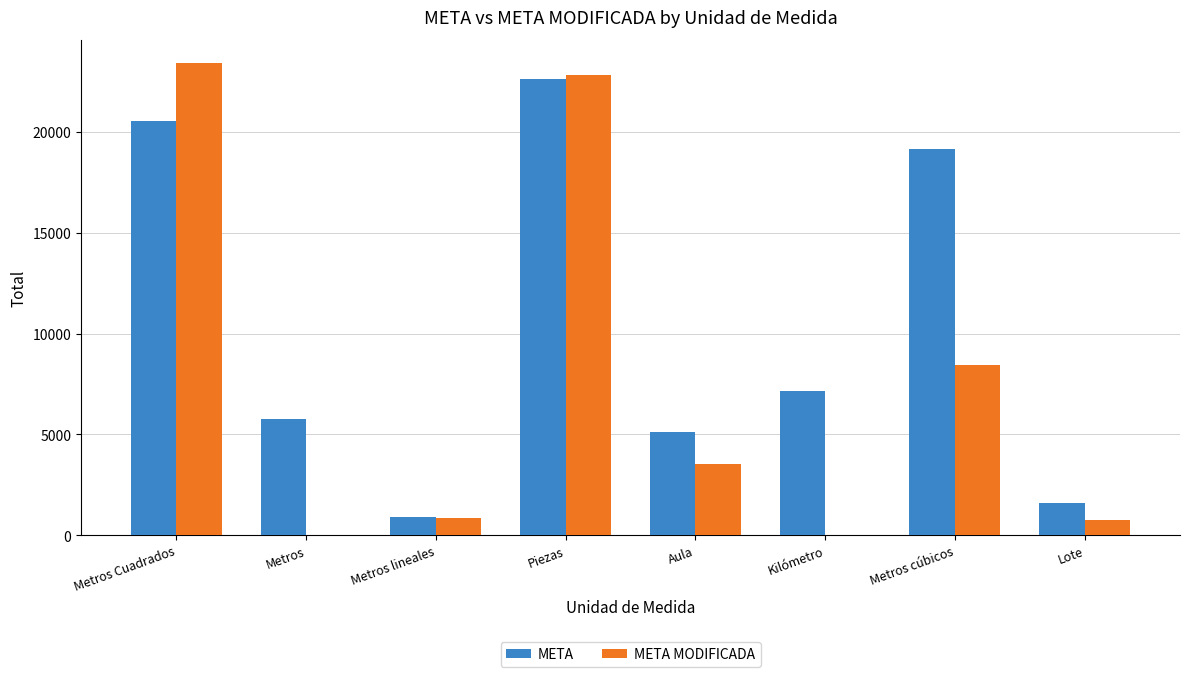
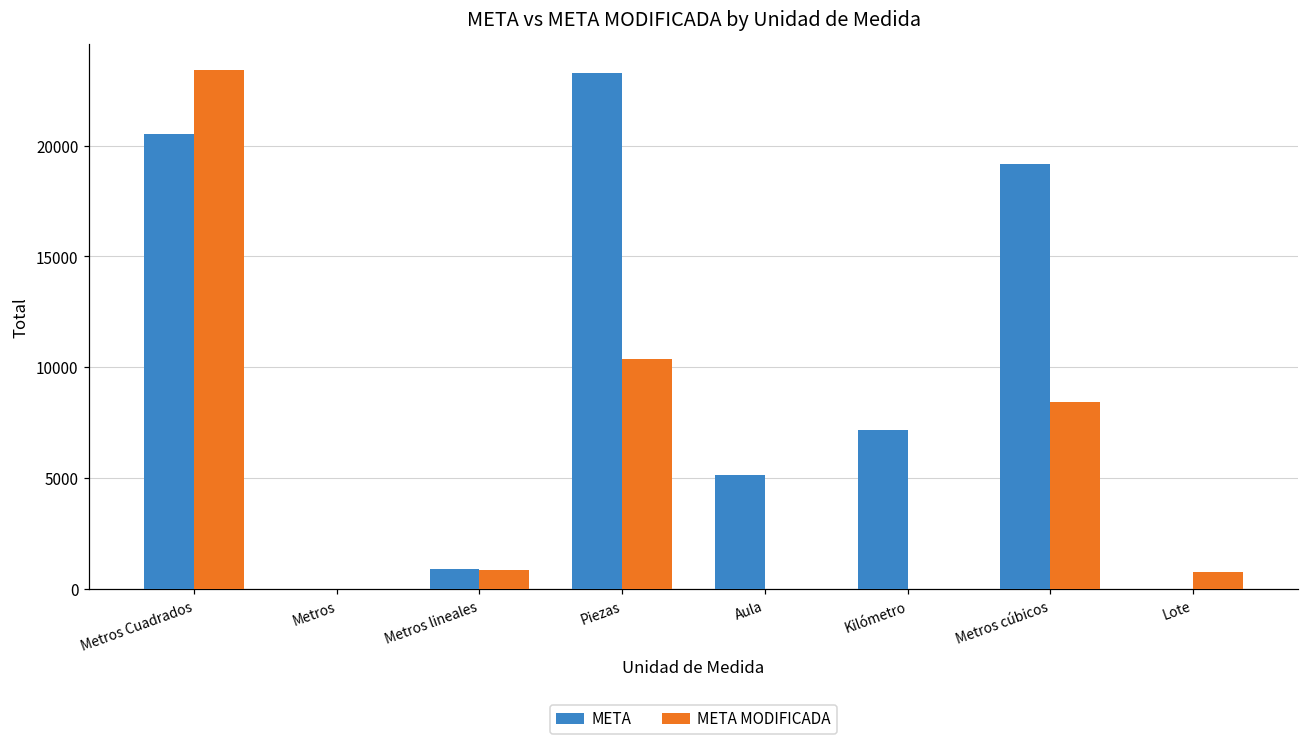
META, Metros: 5800 -> 0
META, Piezas: 22700 -> 23300
META MODIFICADA, Piezas: 22800 -> 10400
META MODIFICADA, Aula: 3500 -> 0
META, Lote: 1600 -> 0
